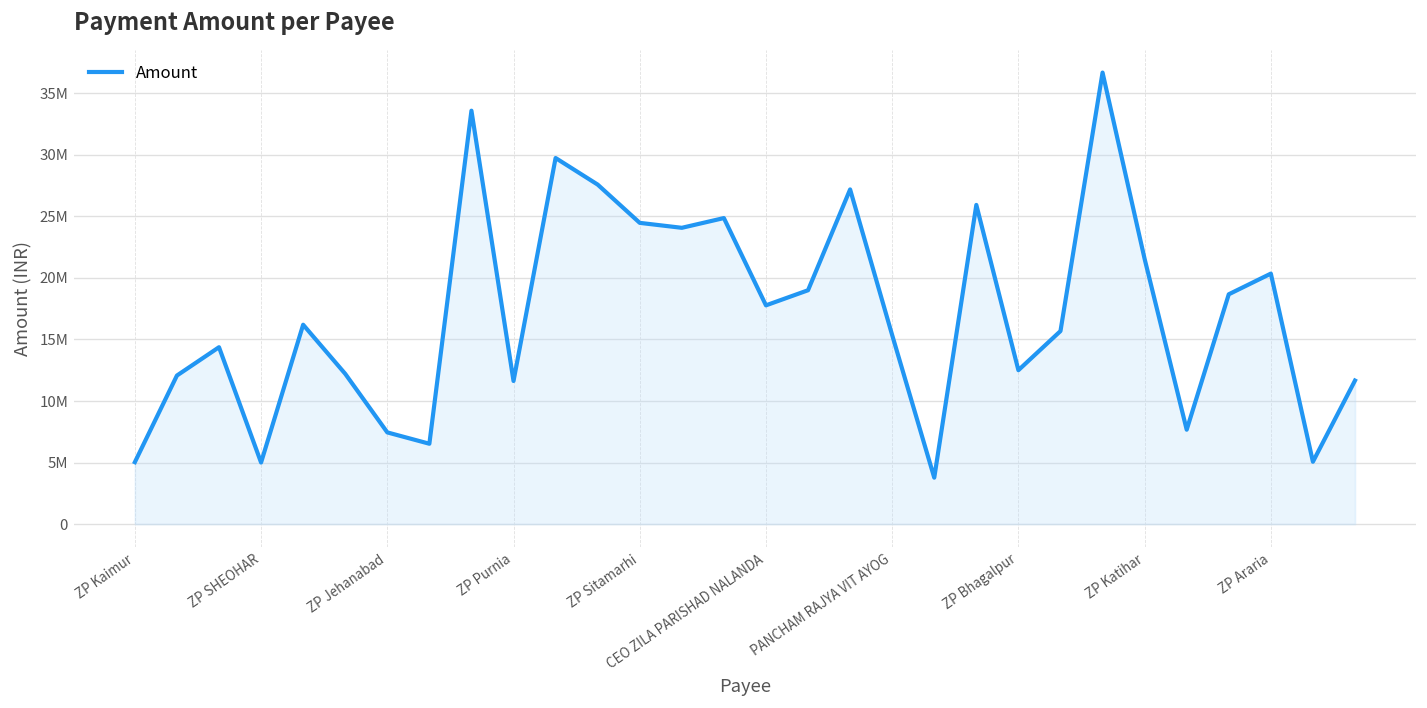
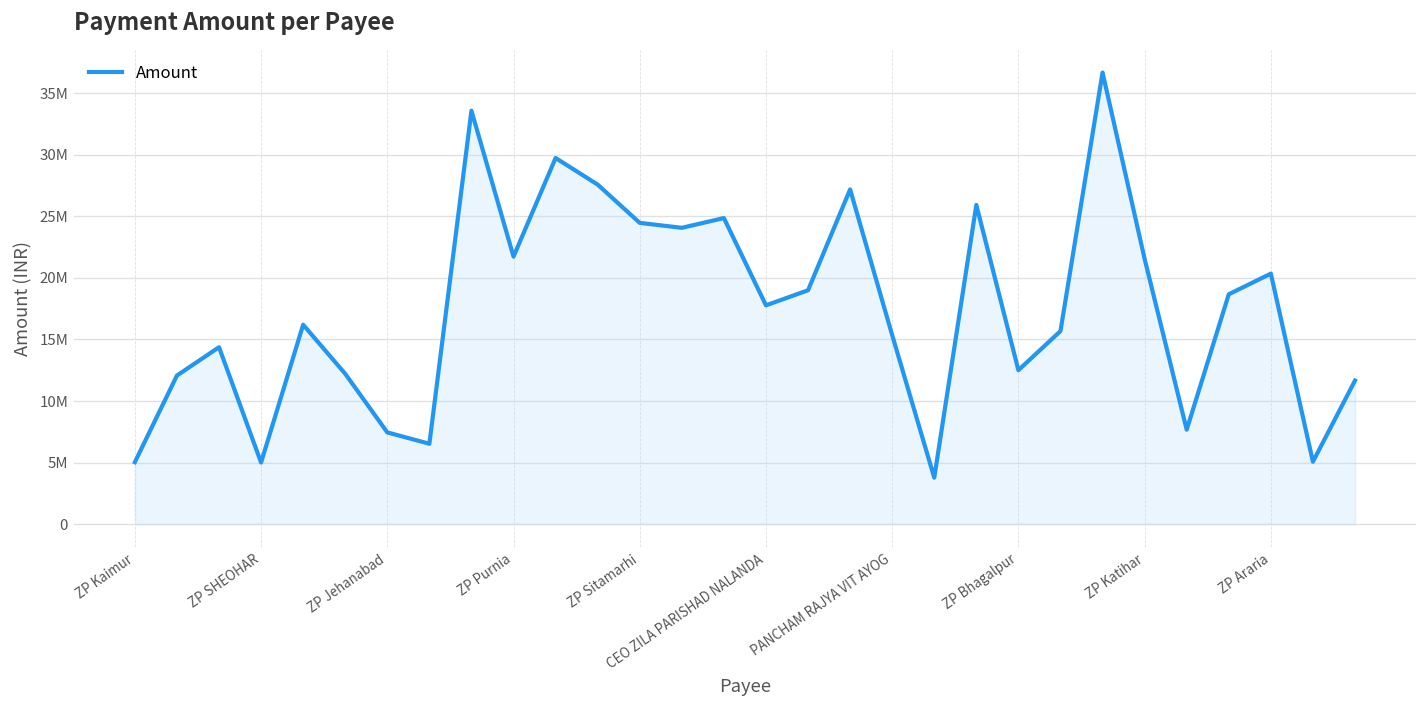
ZP Purnia: 11600000 -> 21700000
